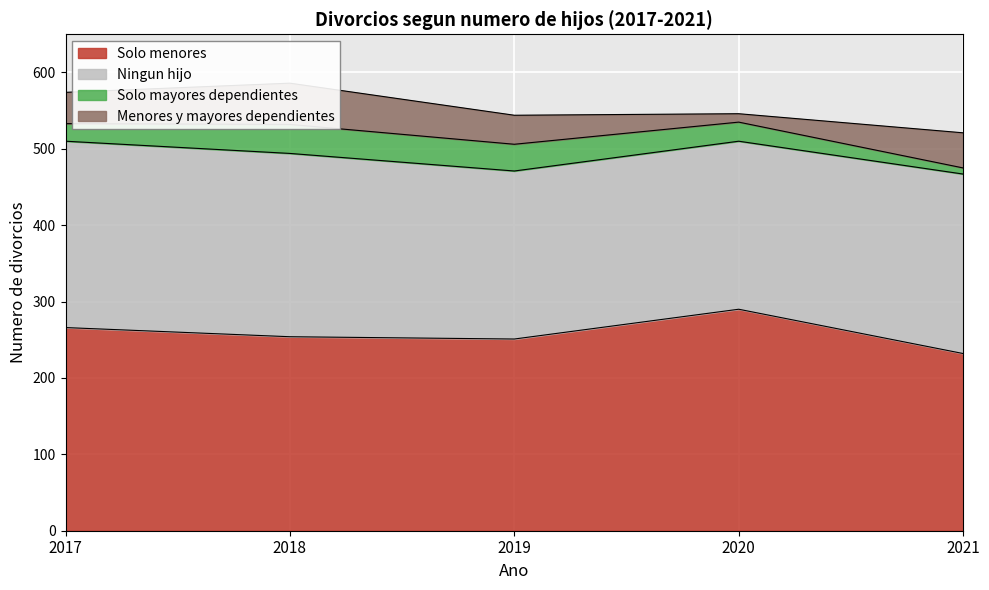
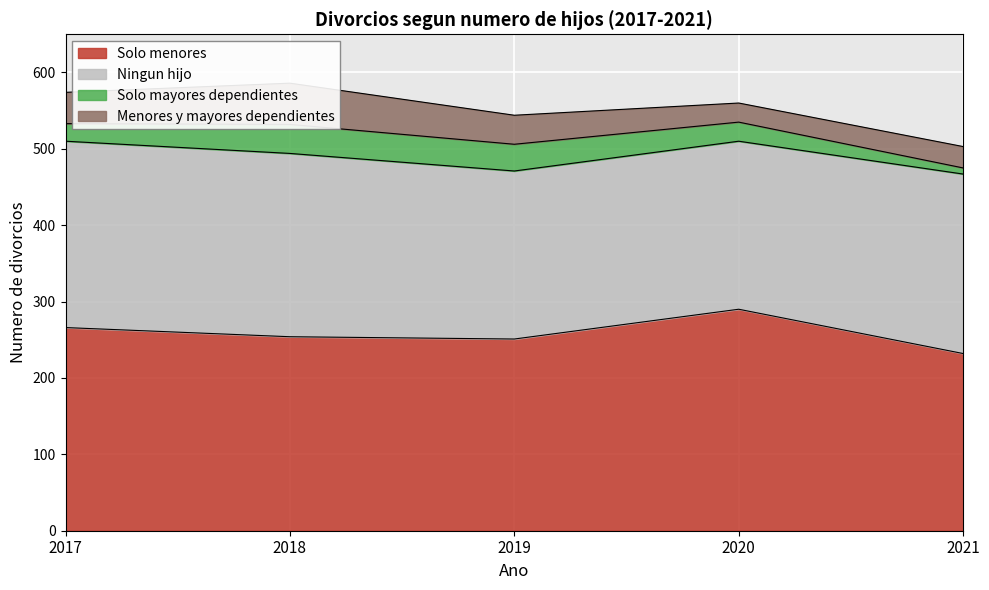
Menores y mayores dependientes, 2020: 10 -> 30
Menores y mayores dependientes, 2021: 50 -> 30
